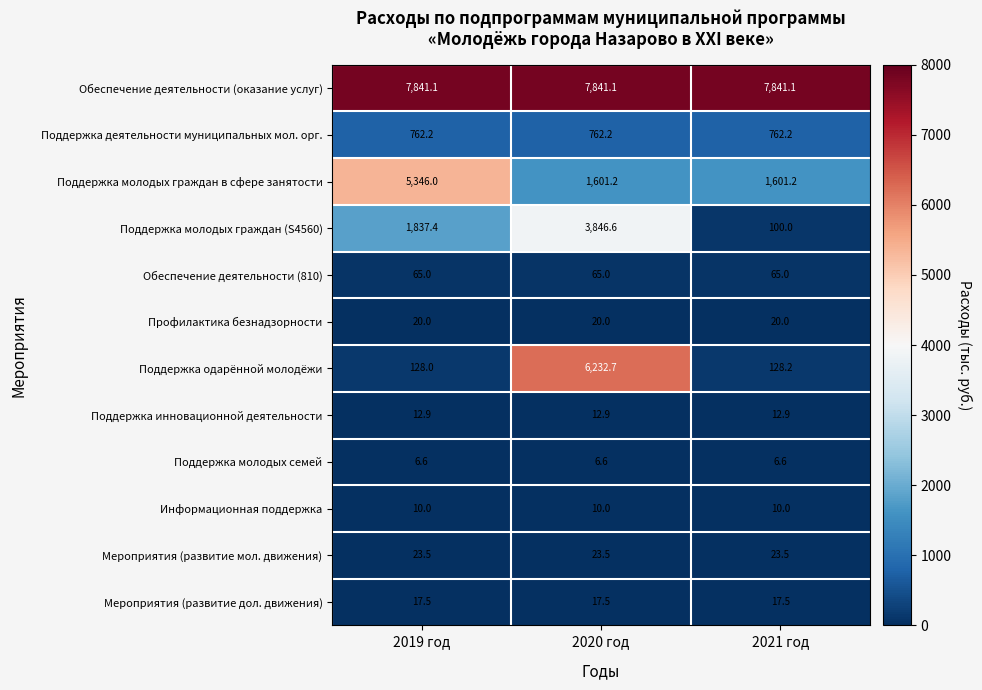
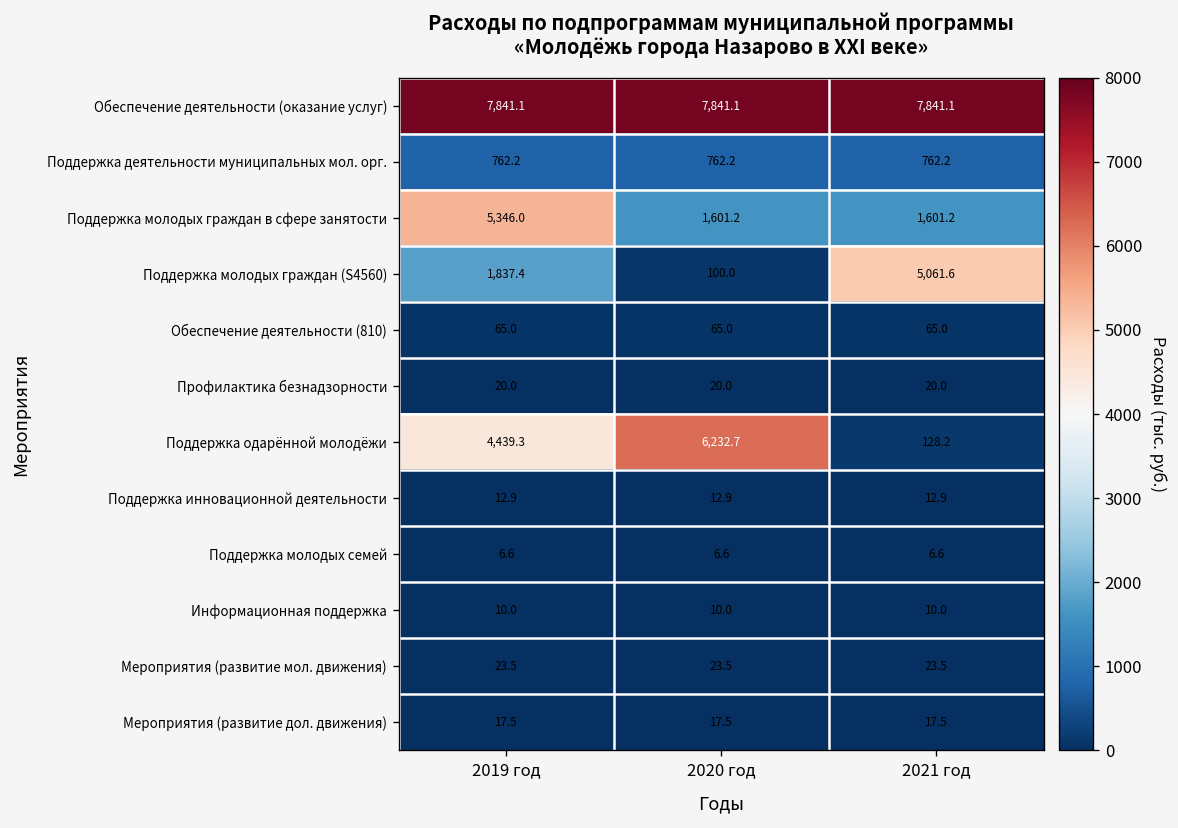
Поддержка молодых граждан (S4560), 2020 год: 3,846.6 -> 100.0
Поддержка молодых граждан (S4560), 2021 год: 100.0 -> 5,061.6
Поддержка одарённой молодёжи, 2019 год: 128.0 -> 4,439.3
